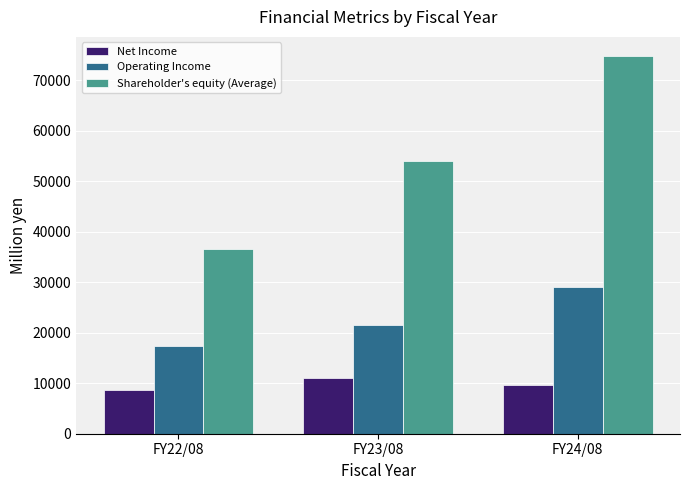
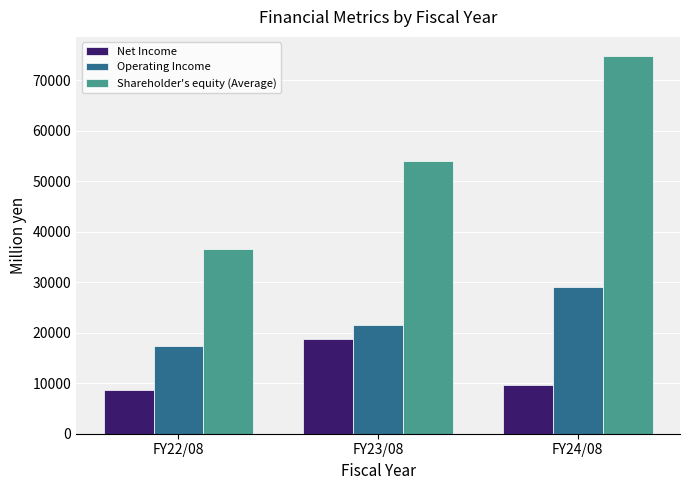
Net Income, FY23/08: 11000 -> 19000
